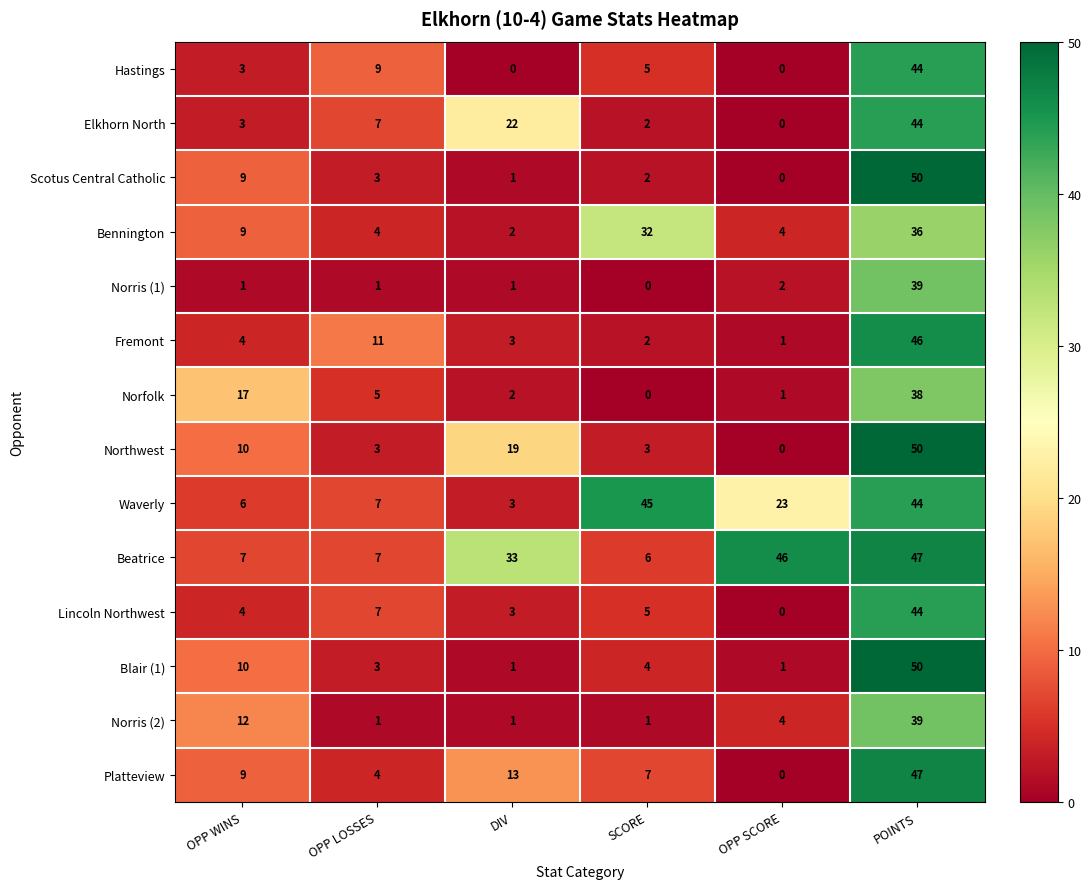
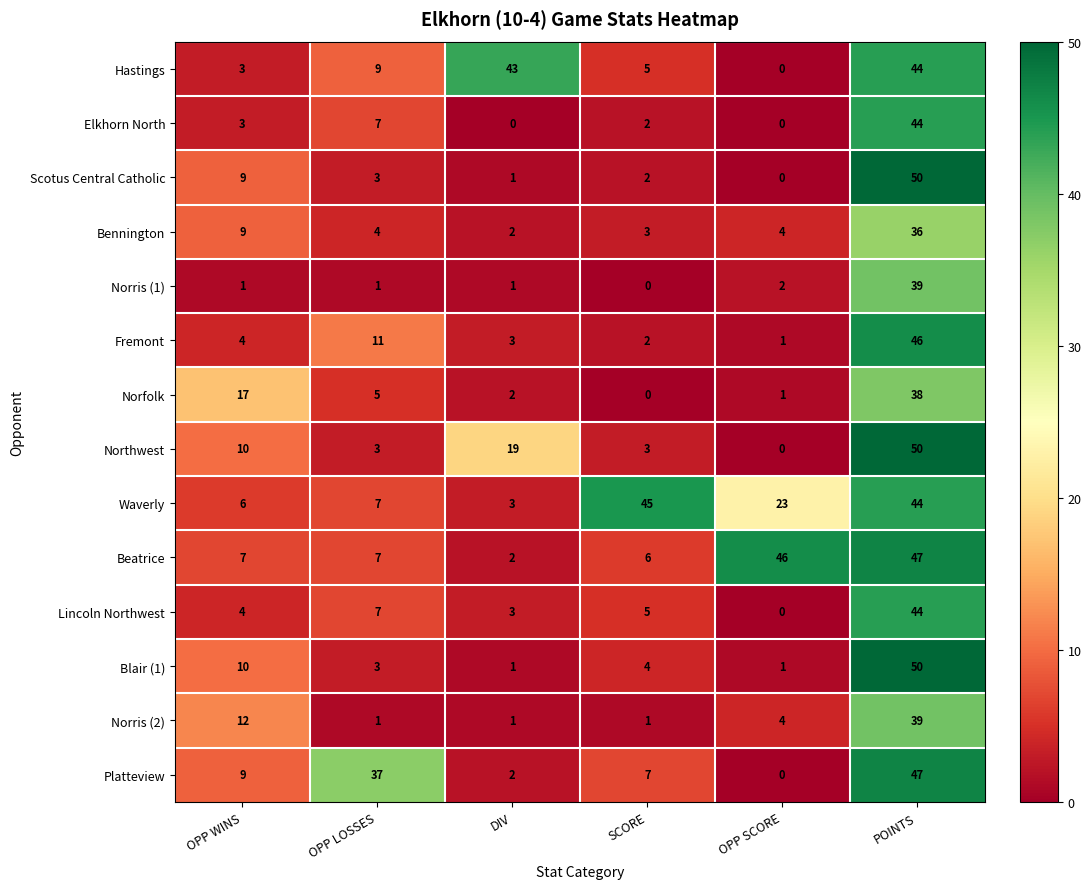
Hastings, DIV: 0 -> 43
Elkhorn North, DIV: 22 -> 0
Bennington, SCORE: 32 -> 3
Beatrice, DIV: 33 -> 2
Platteview, OPP LOSSES: 4 -> 37
Platteview, DIV: 13 -> 2
